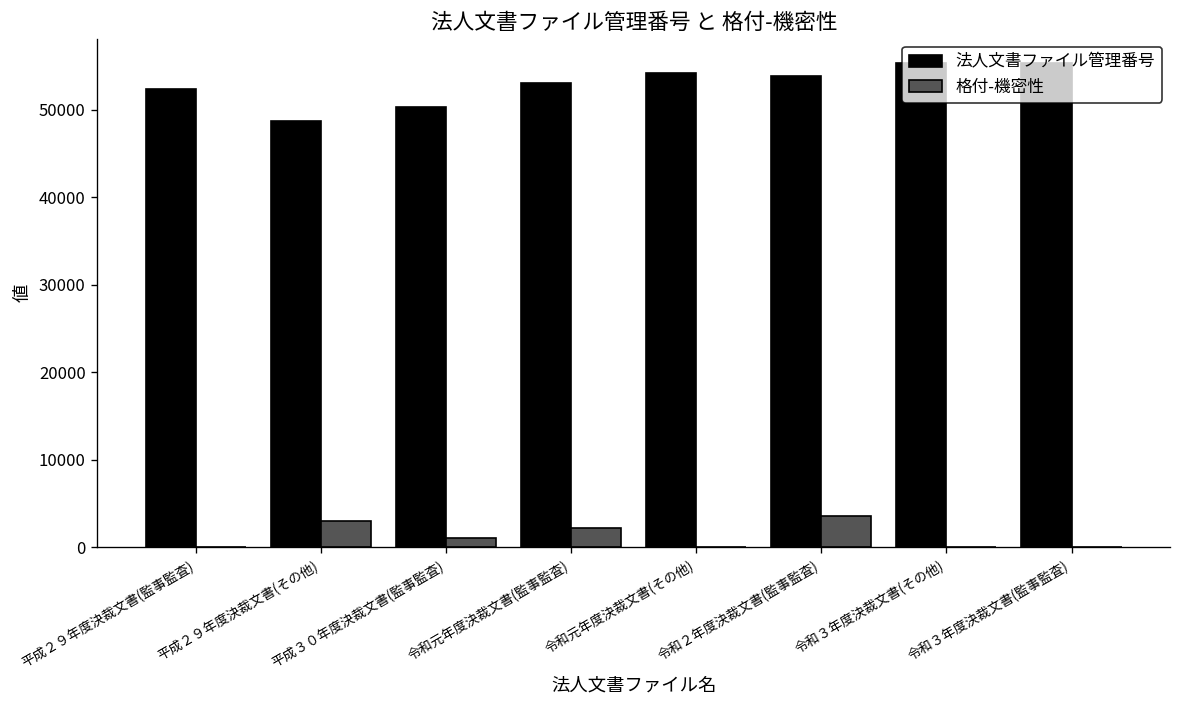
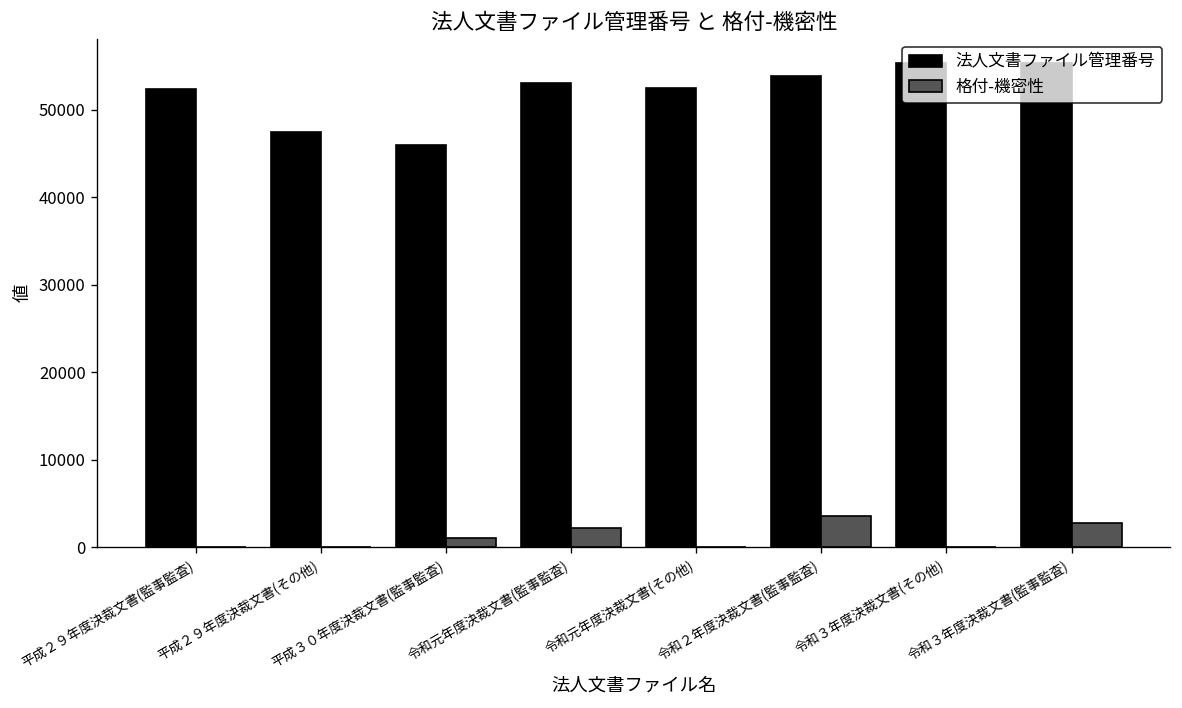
法人文書ファイル管理番号, 平成２９年度決裁文書(その他): 49000 -> 47000
格付-機密性, 平成２９年度決裁文書(その他): 3000 -> 0
法人文書ファイル管理番号, 平成３０年度決裁文書(監事監査): 50000 -> 46000
法人文書ファイル管理番号, 令和元年度決裁文書(その他): 54000 -> 53000
格付-機密性, 令和３年度決裁文書(監事監査): 0 -> 3000
